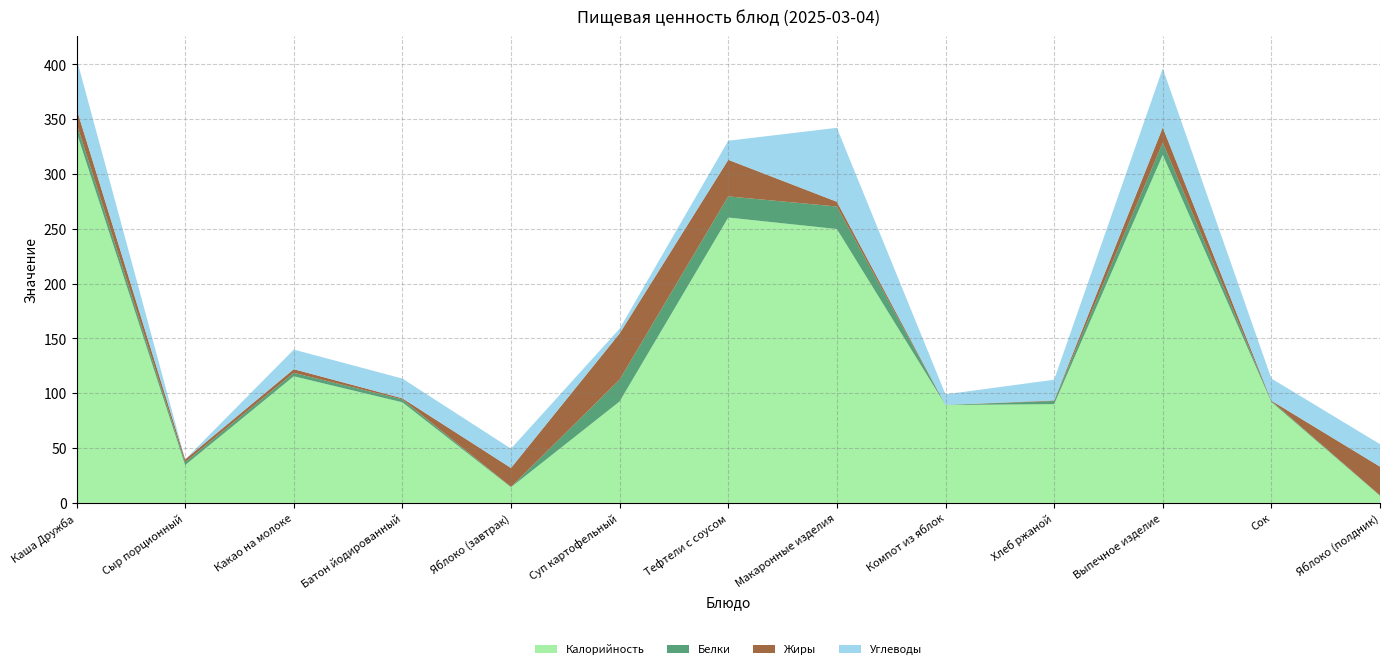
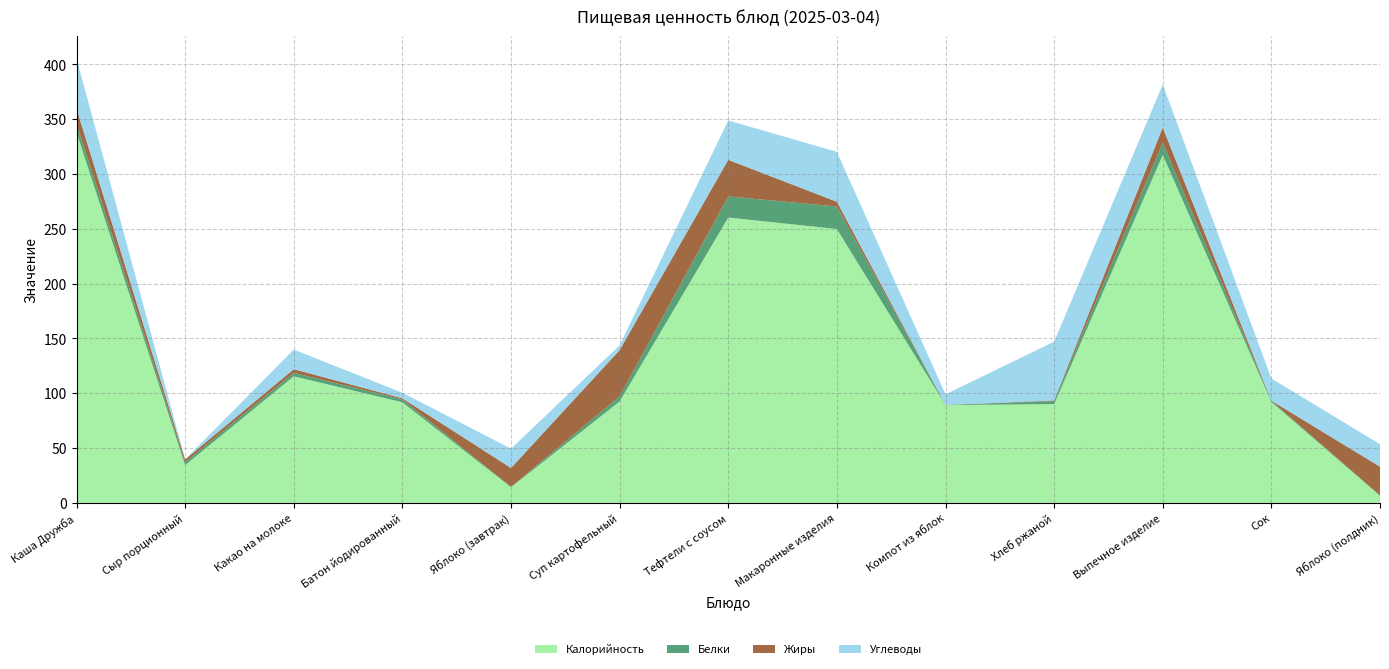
Углеводы, Батон йодированный: 18 -> 5
Белки, Суп картофельный: 20 -> 5
Углеводы, Тефтели с соусом: 17 -> 36
Углеводы, Макаронные изделия: 67 -> 46
Углеводы, Хлеб ржаной: 19 -> 54
Углеводы, Выпечное изделие: 54 -> 39
